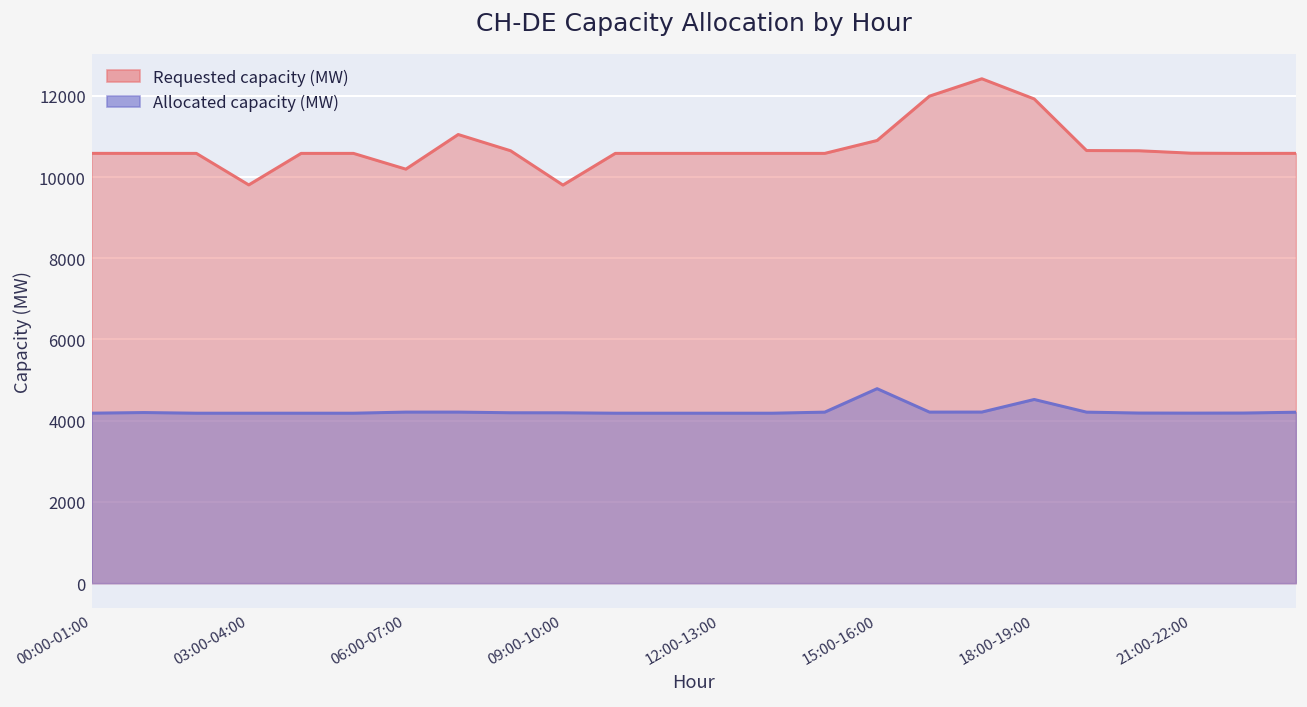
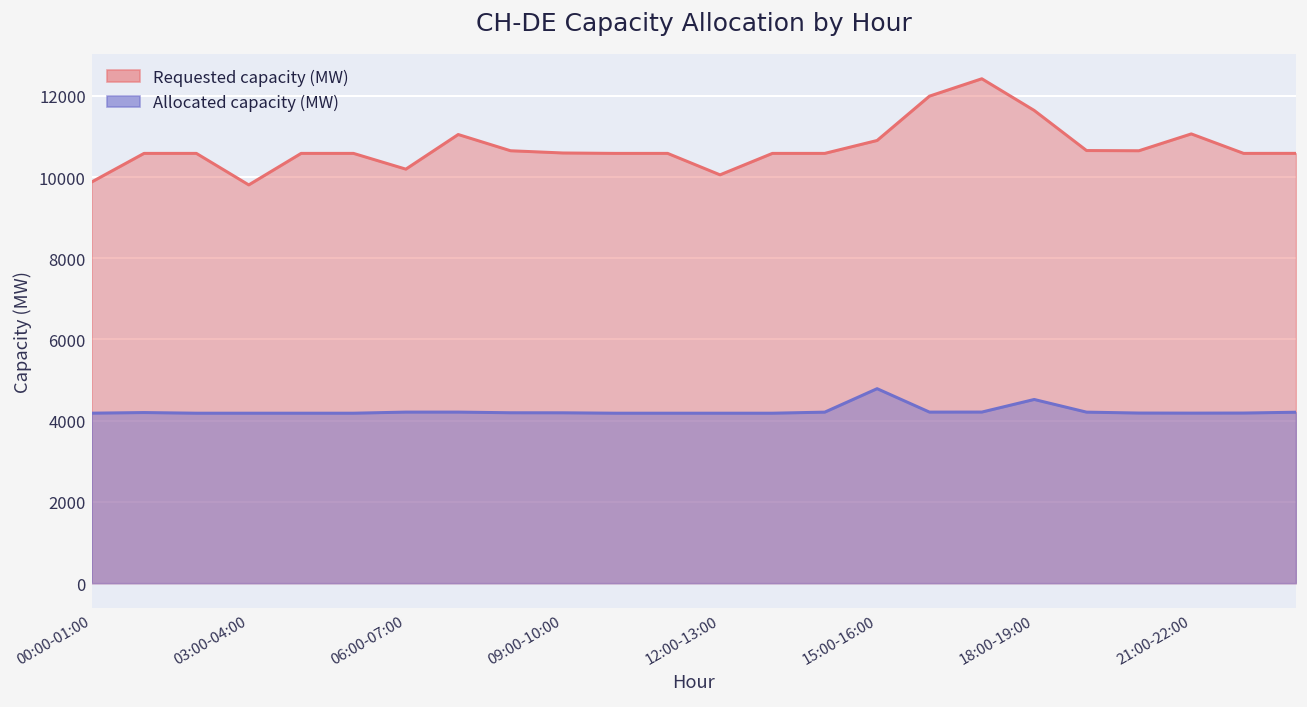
Requested capacity (MW), 00:00-01:00: 10600 -> 9900
Requested capacity (MW), 09:00-10:00: 9800 -> 10600
Requested capacity (MW), 12:00-13:00: 10600 -> 10100
Requested capacity (MW), 18:00-19:00: 11900 -> 11600
Requested capacity (MW), 21:00-22:00: 10600 -> 11100
